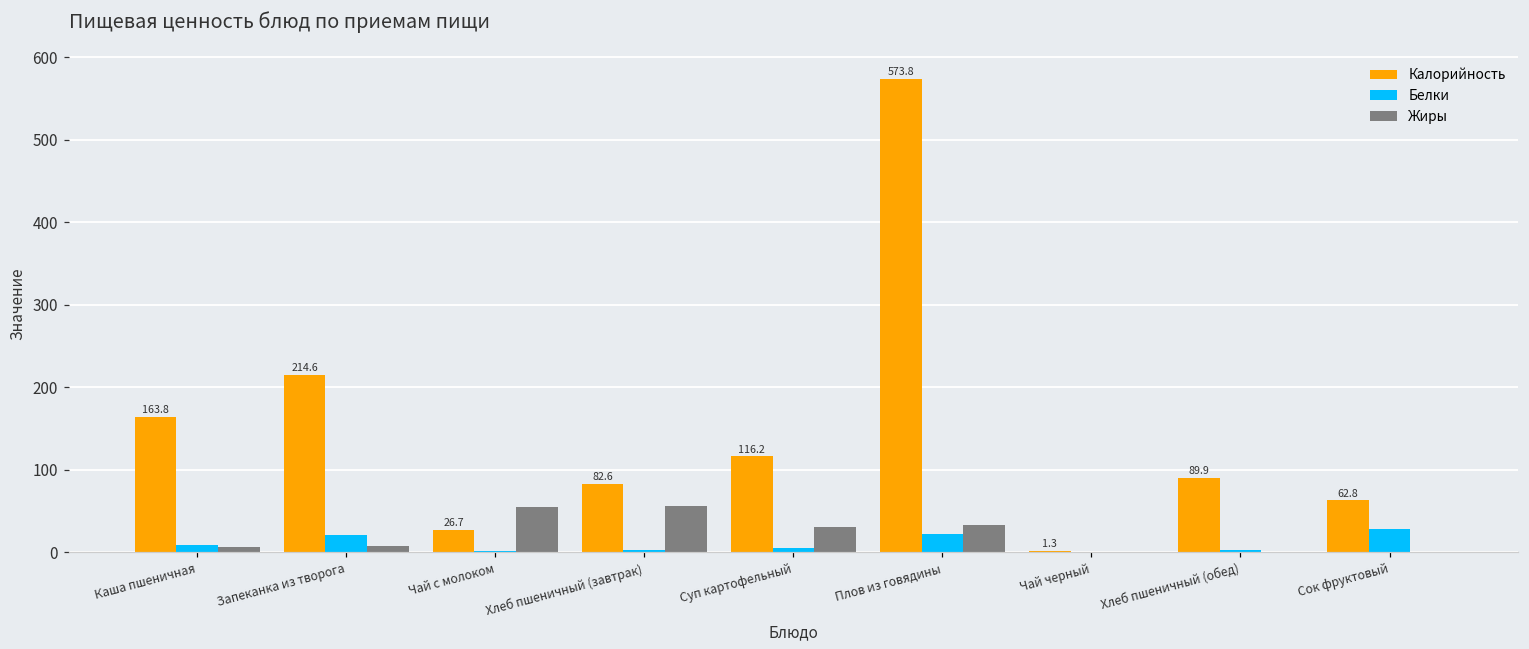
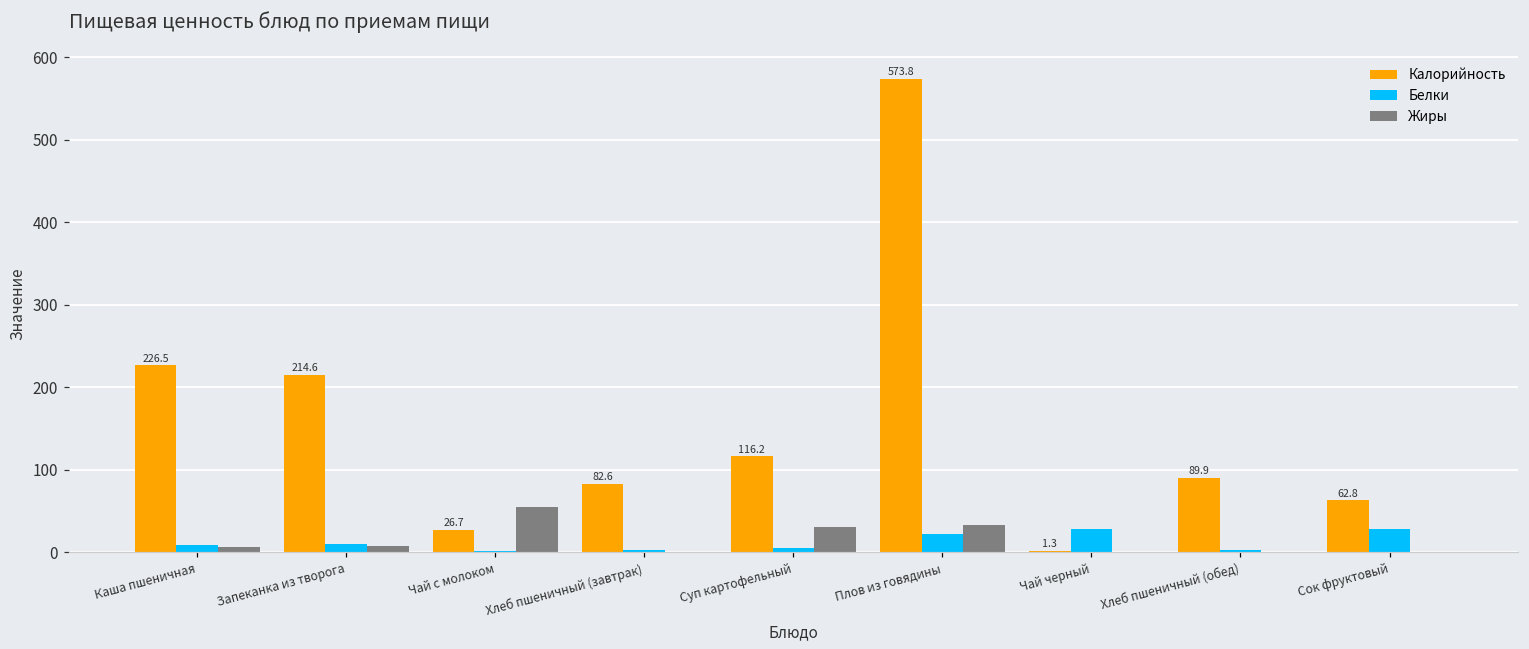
Калорийность, Каша пшеничная: 163.8 -> 226.5
Белки, Запеканка из творога: 20 -> 10
Жиры, Хлеб пшеничный (завтрак): 60 -> 0
Белки, Чай черный: 0 -> 30
